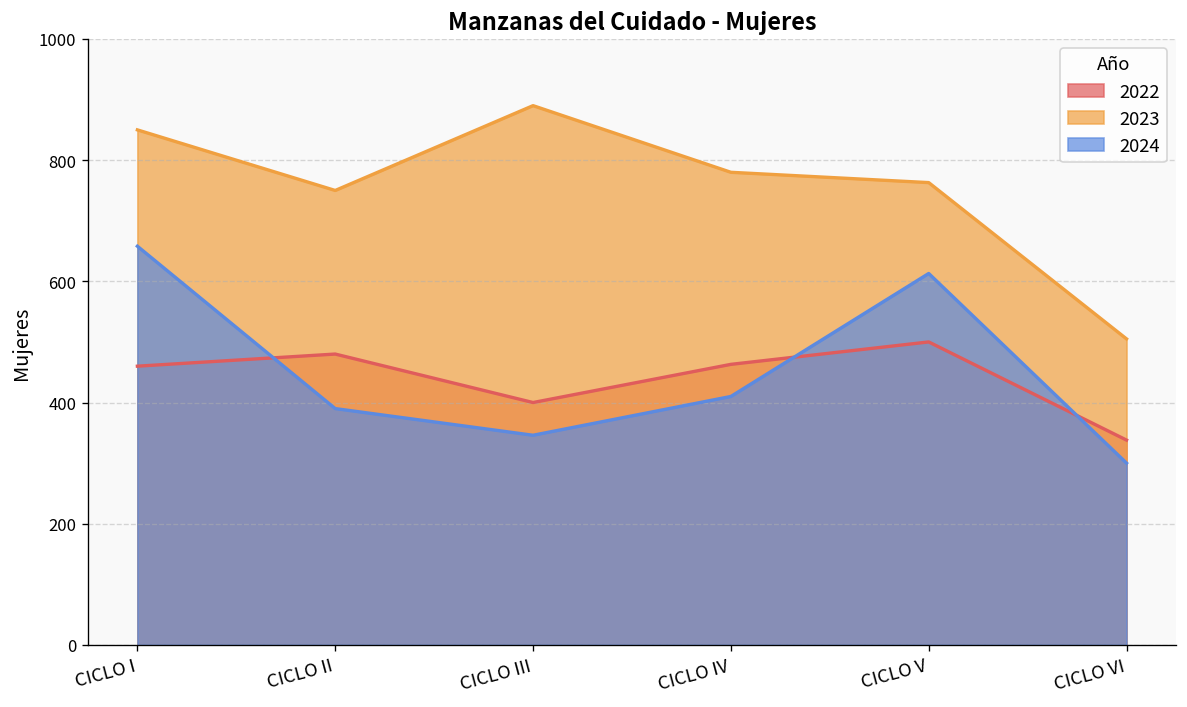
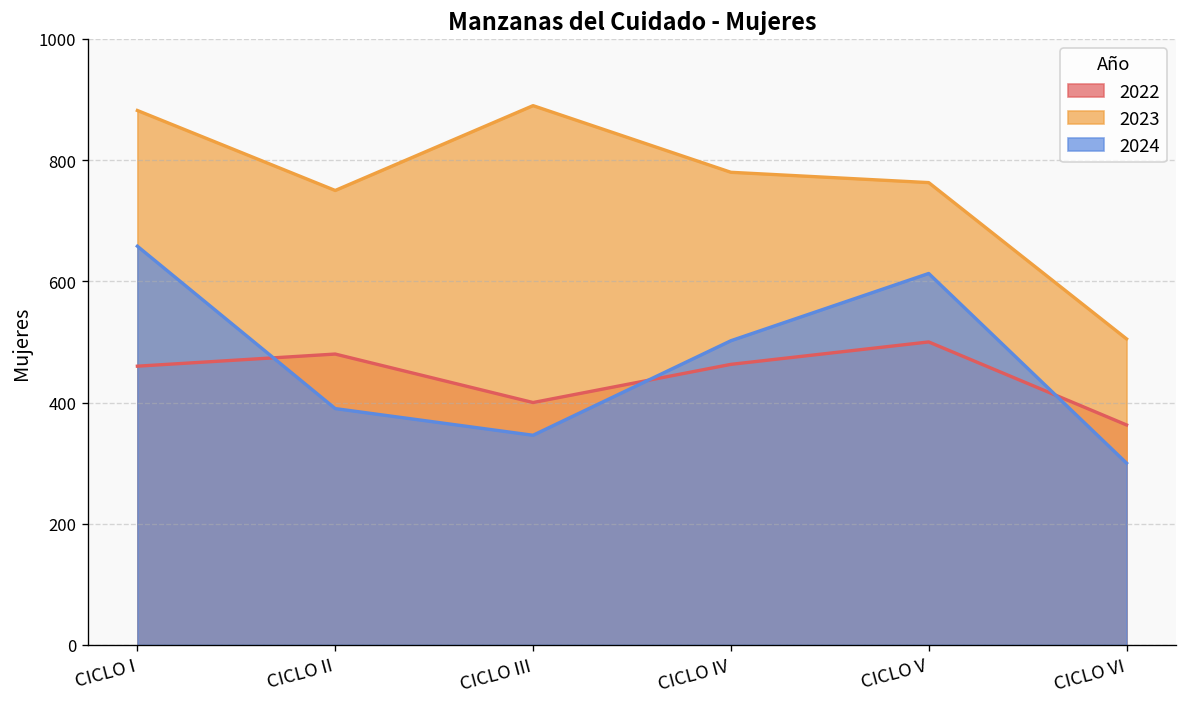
2023, CICLO I: 850 -> 880
2024, CICLO IV: 410 -> 500
2022, CICLO VI: 340 -> 360
